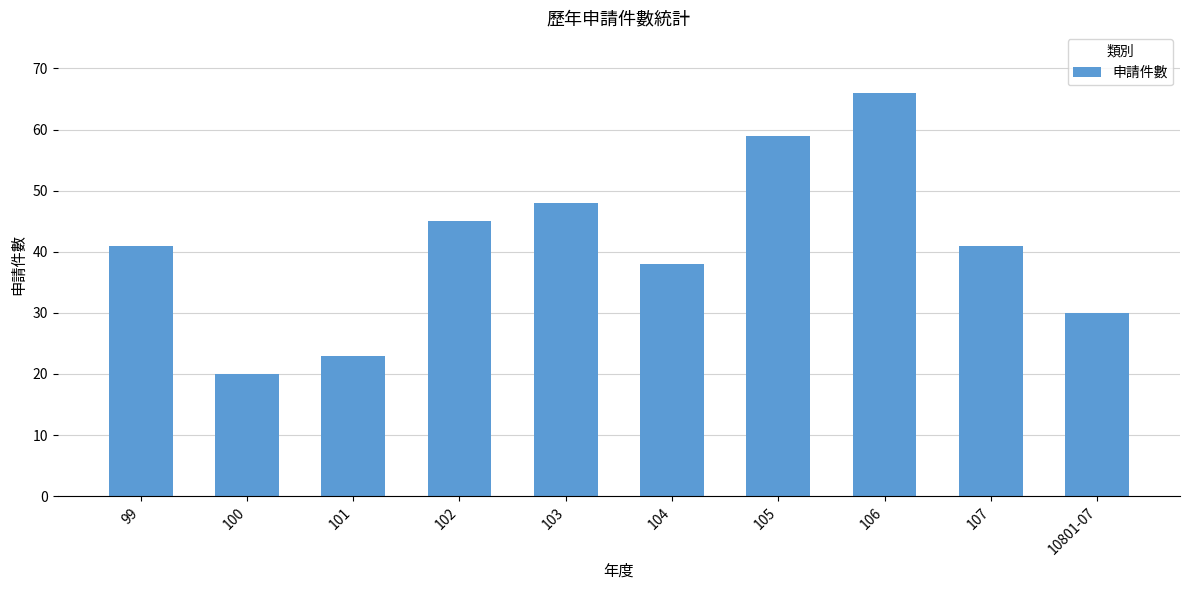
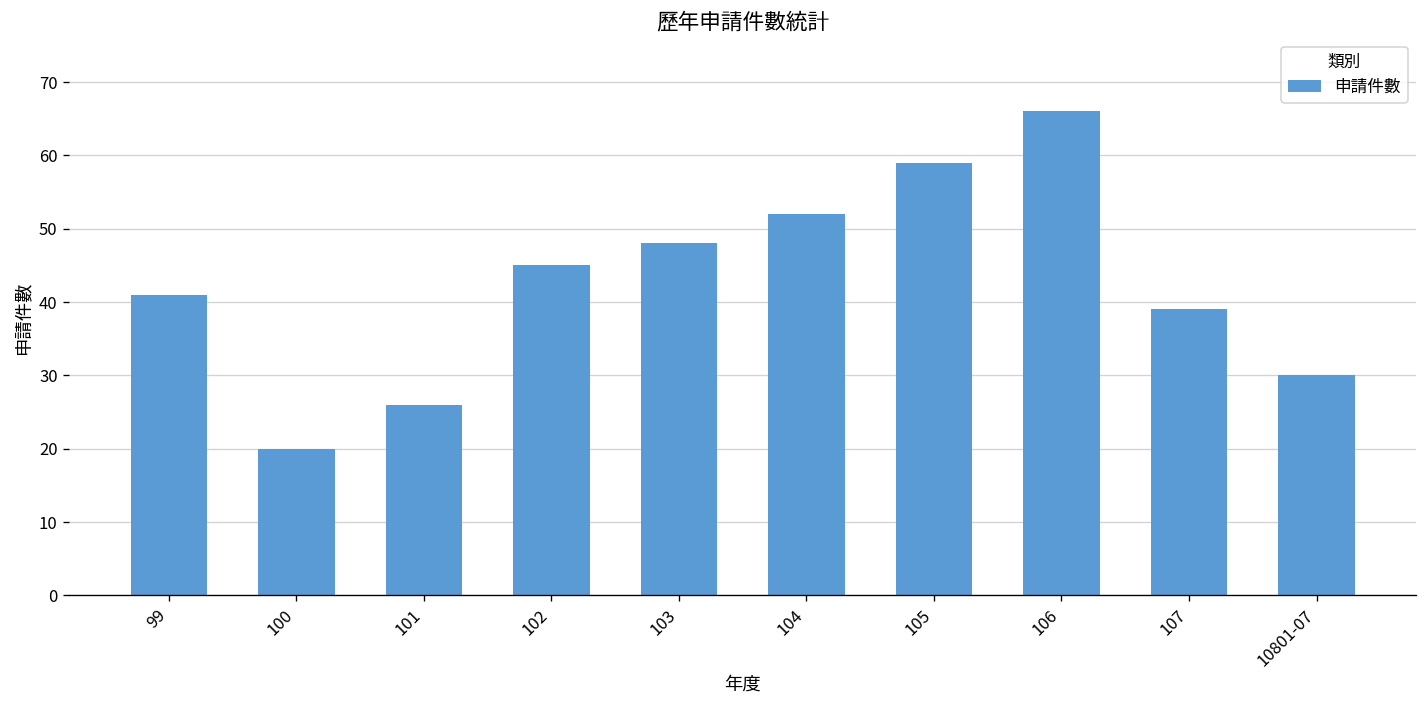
101: 23 -> 26
104: 38 -> 52
107: 41 -> 39
